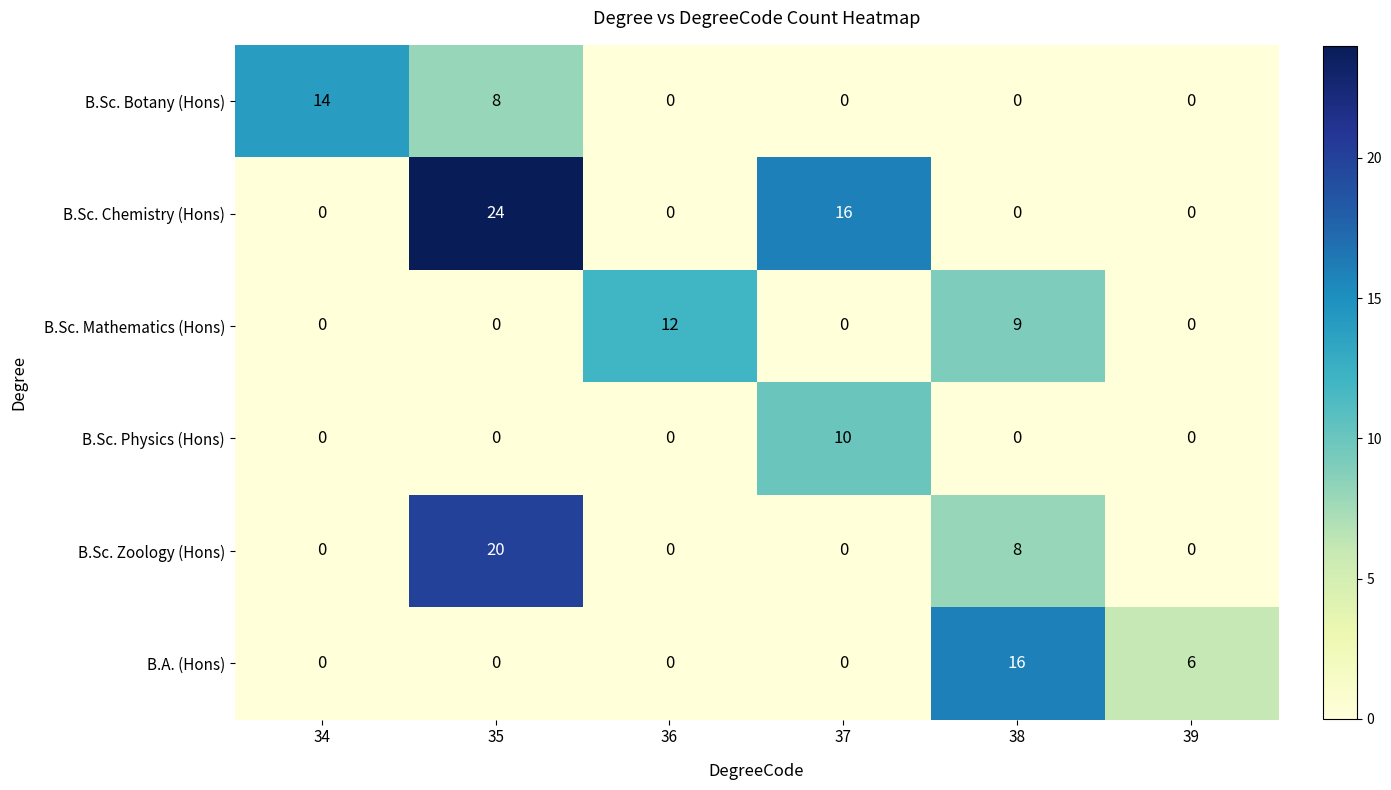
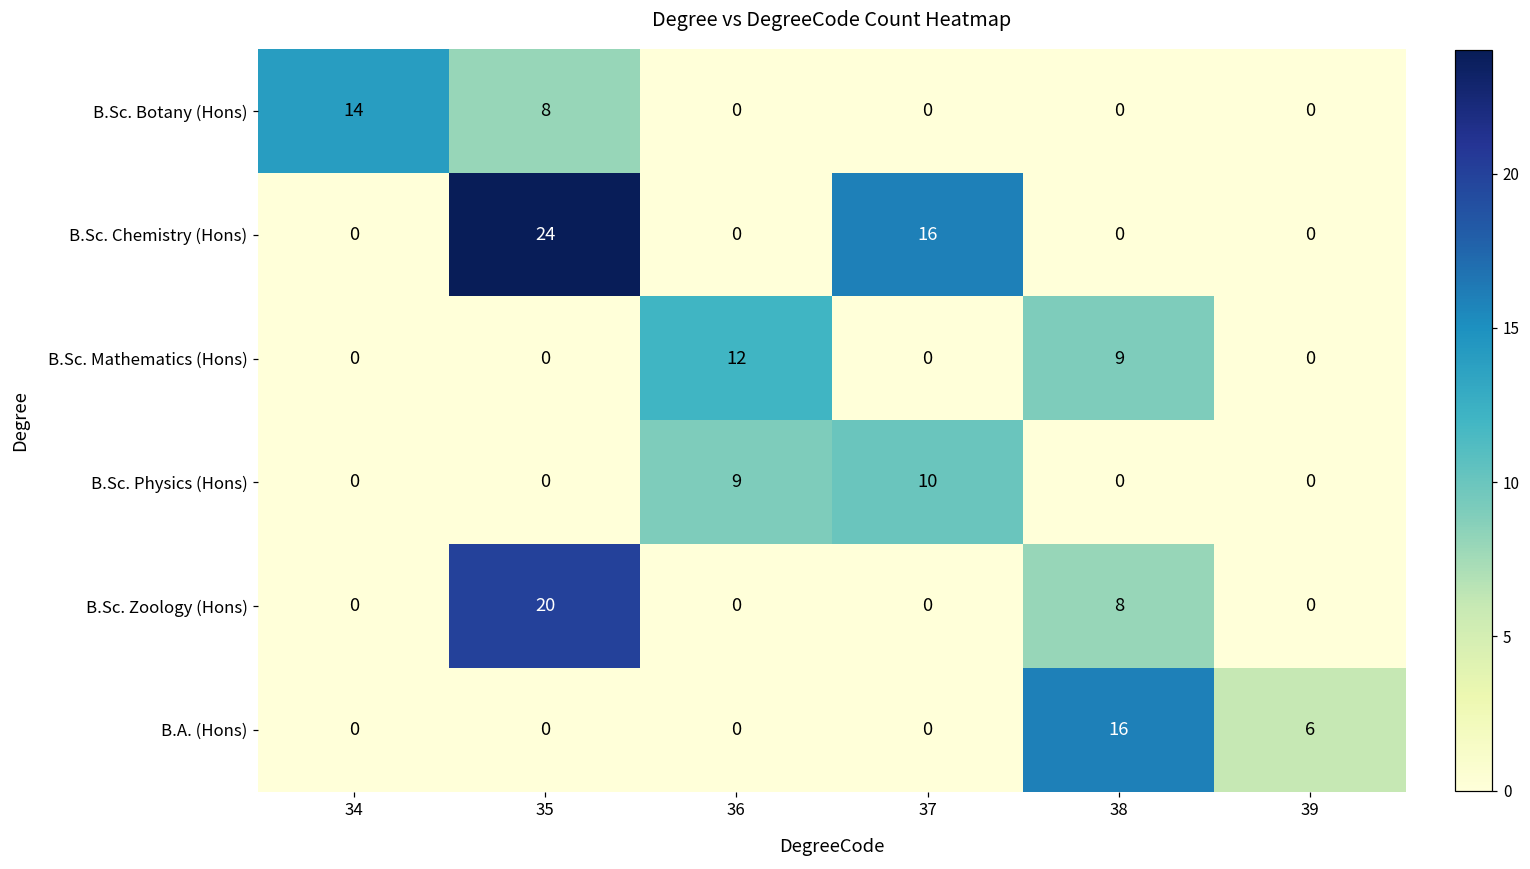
B.Sc. Physics (Hons), 36: 0 -> 9
